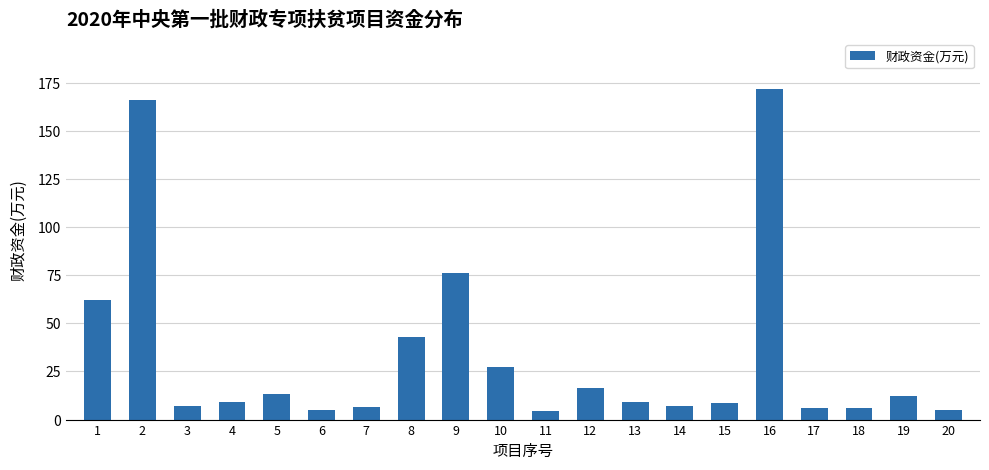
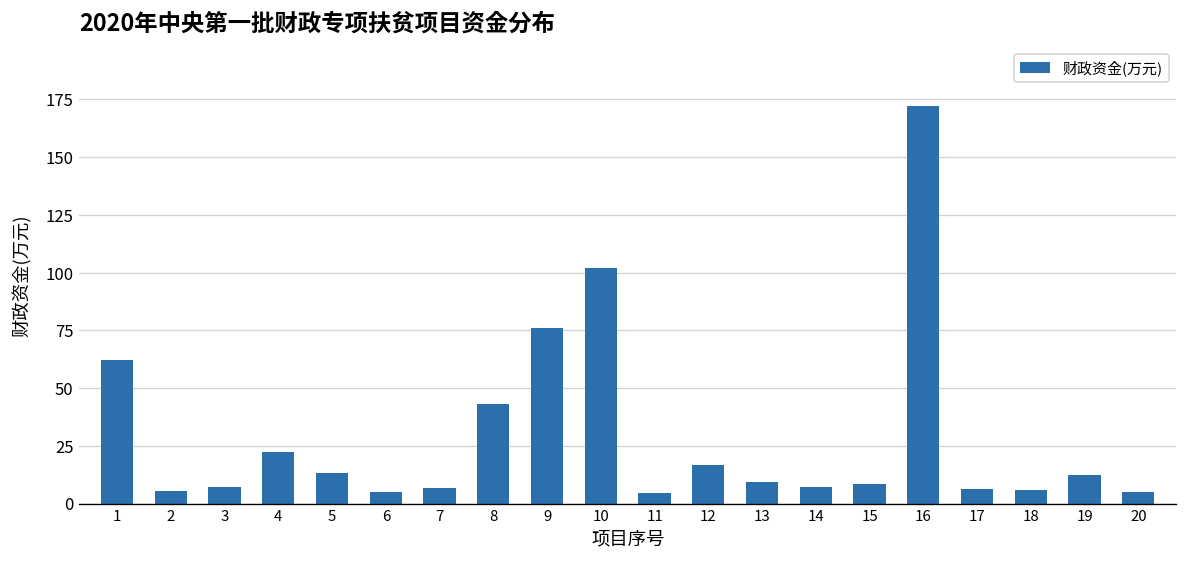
2: 166 -> 6
4: 9 -> 22
10: 27 -> 102
